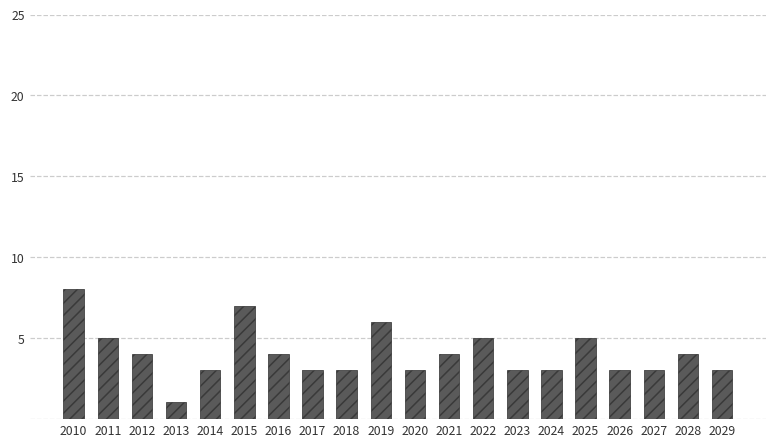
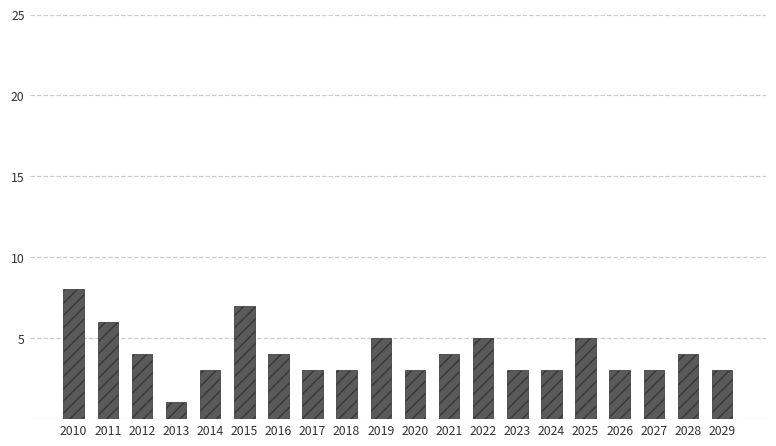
2011: 5 -> 6
2019: 6 -> 5
